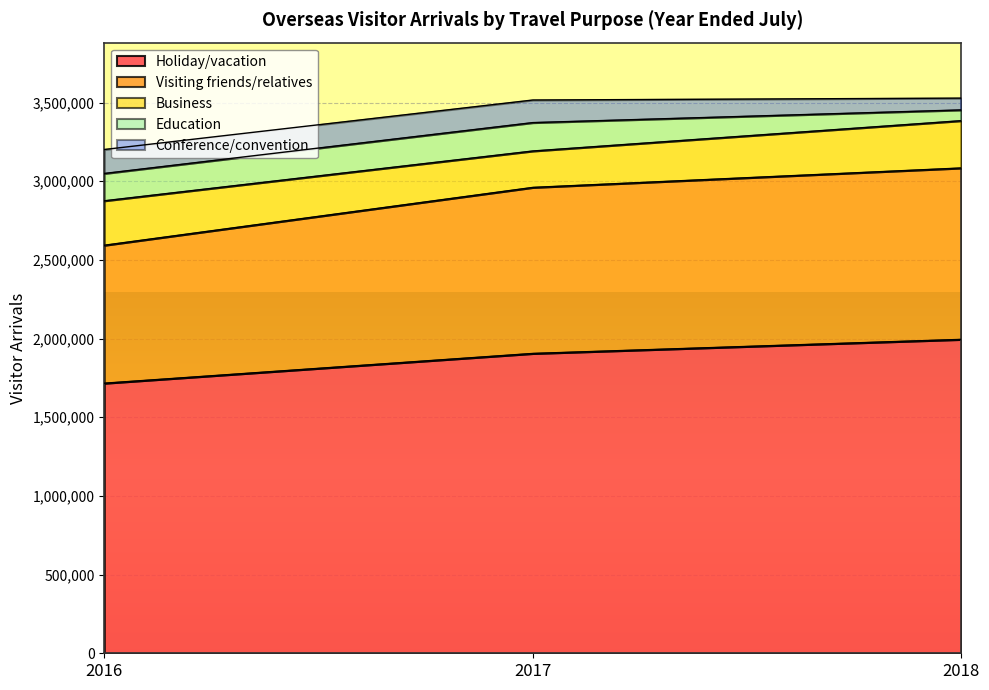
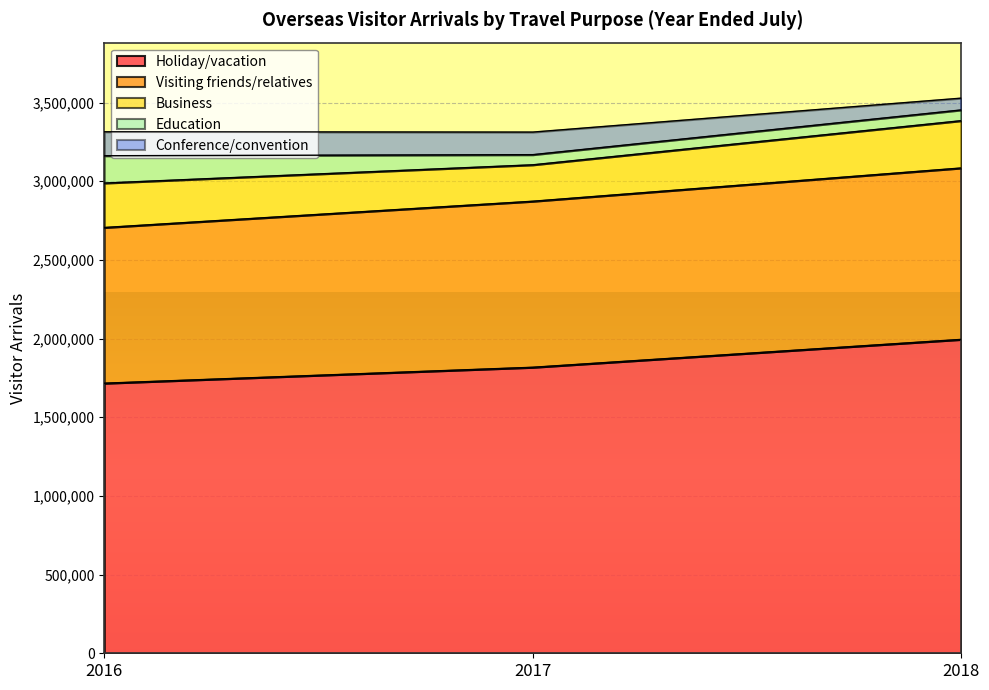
Visiting friends/relatives, 2016: 880,000 -> 990,000
Holiday/vacation, 2017: 1,910,000 -> 1,820,000
Education, 2017: 180,000 -> 60,000
